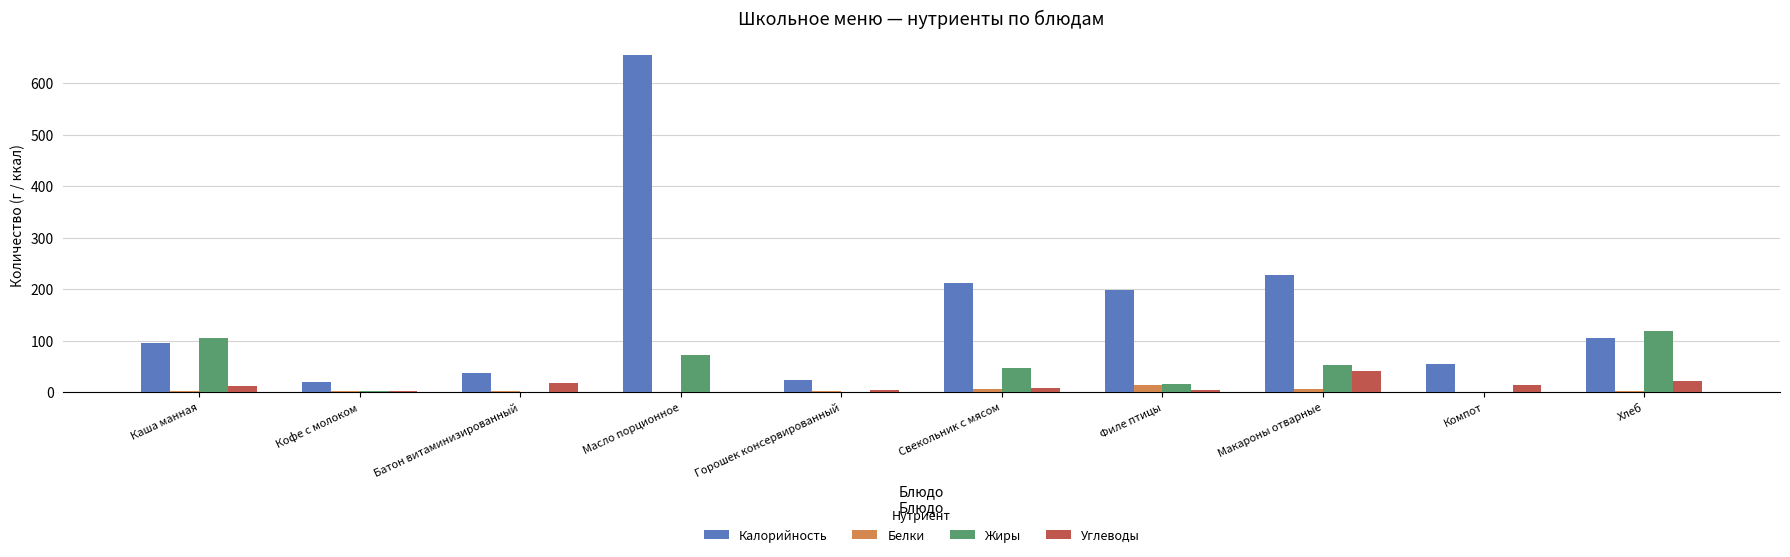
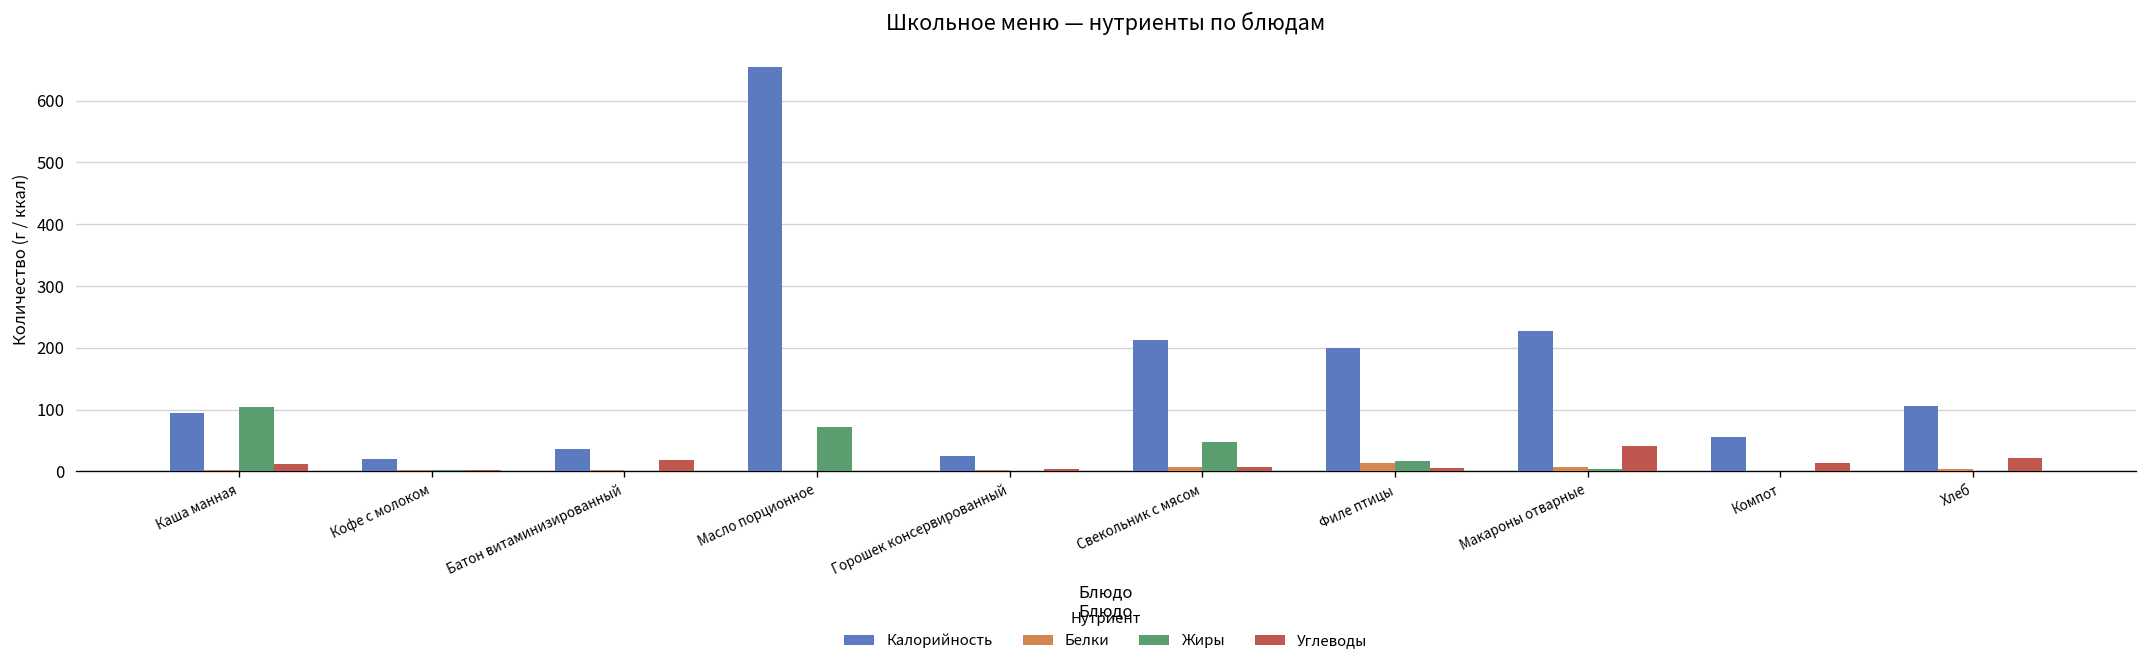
Жиры, Макароны отварные: 50 -> 0
Жиры, Хлеб: 120 -> 0
